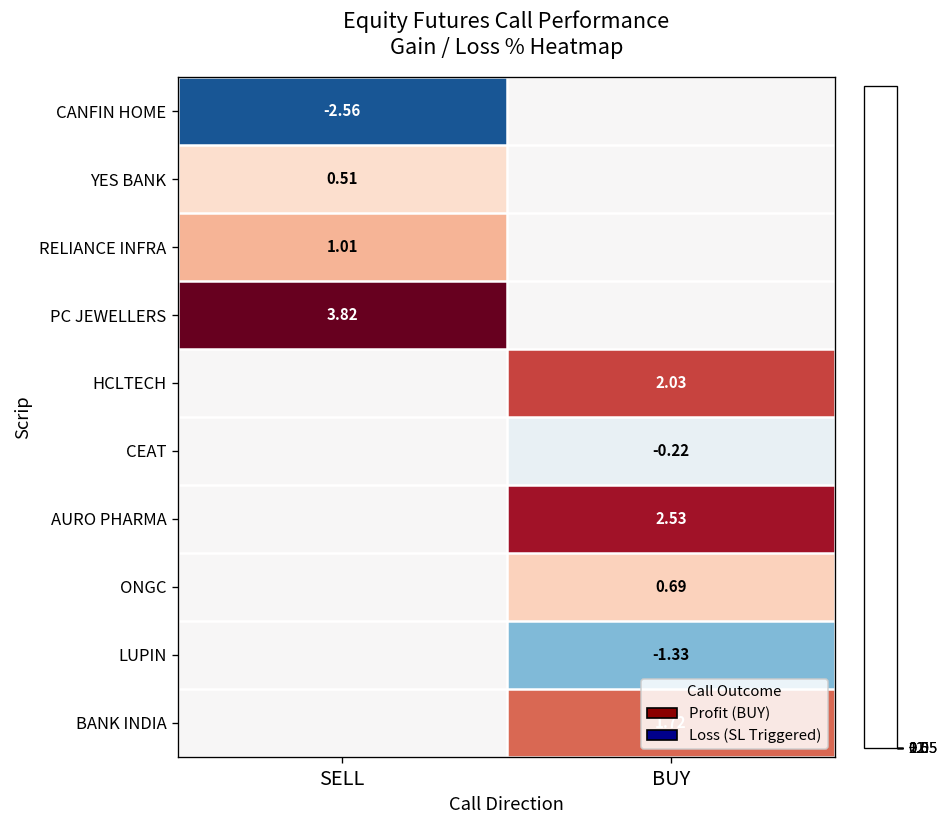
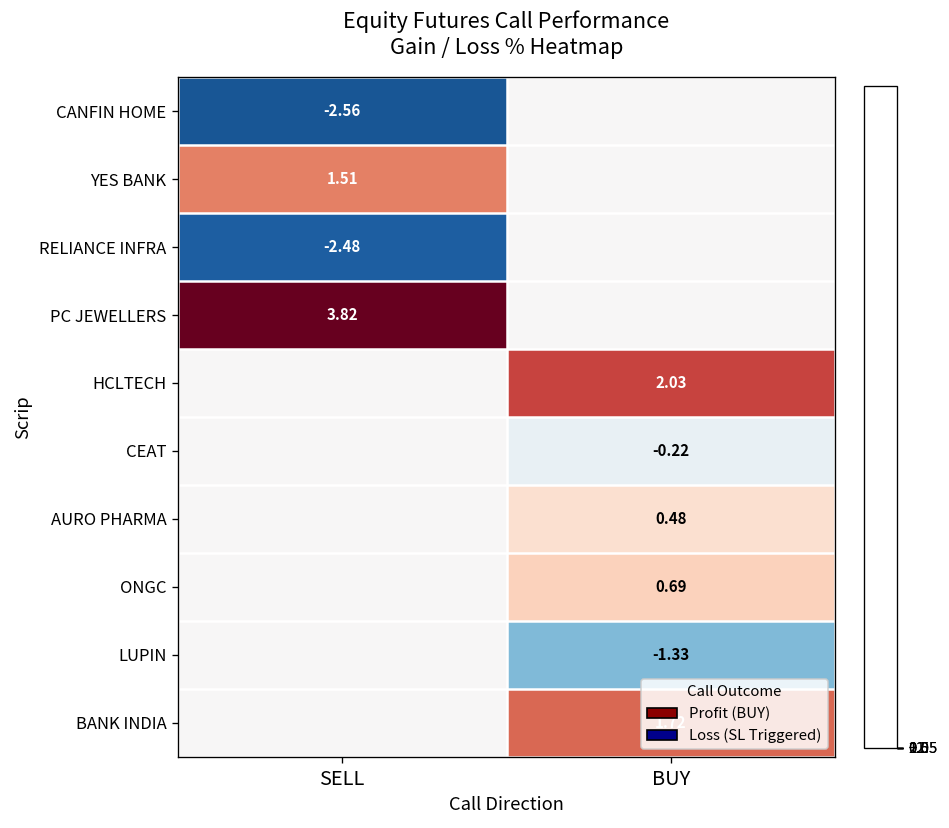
YES BANK, SELL: 0.51 -> 1.51
RELIANCE INFRA, SELL: 1.01 -> -2.48
AURO PHARMA, BUY: 2.53 -> 0.48
